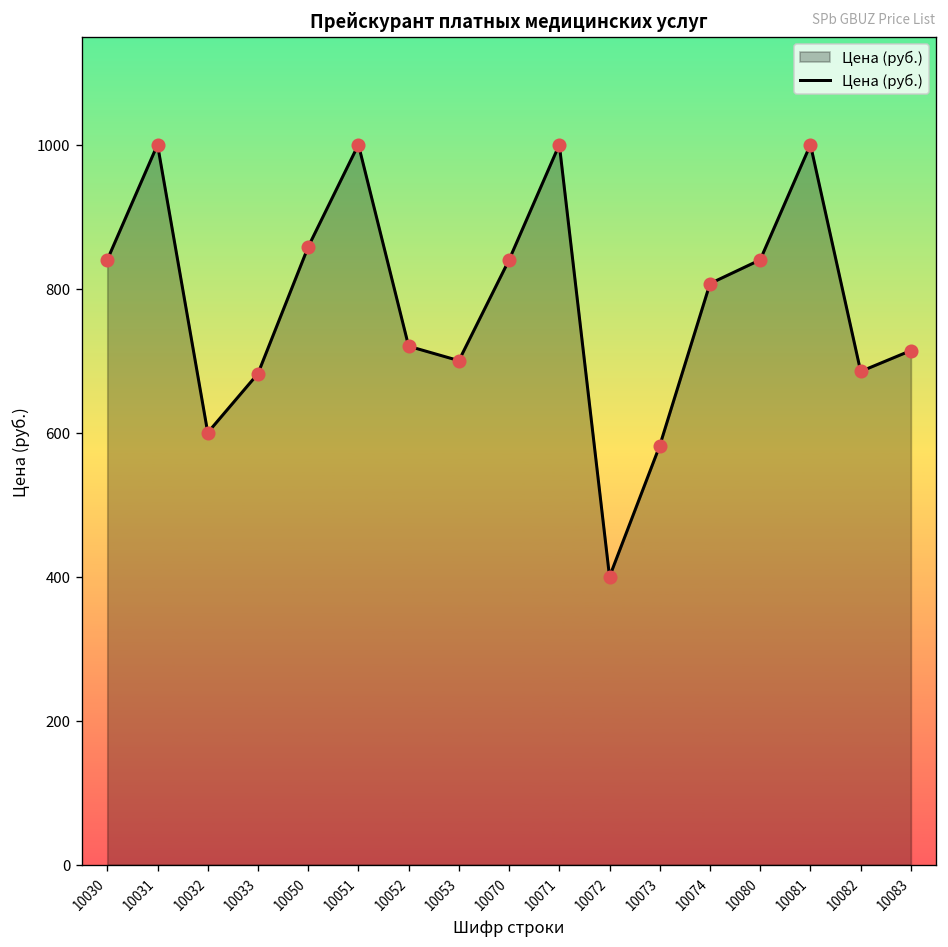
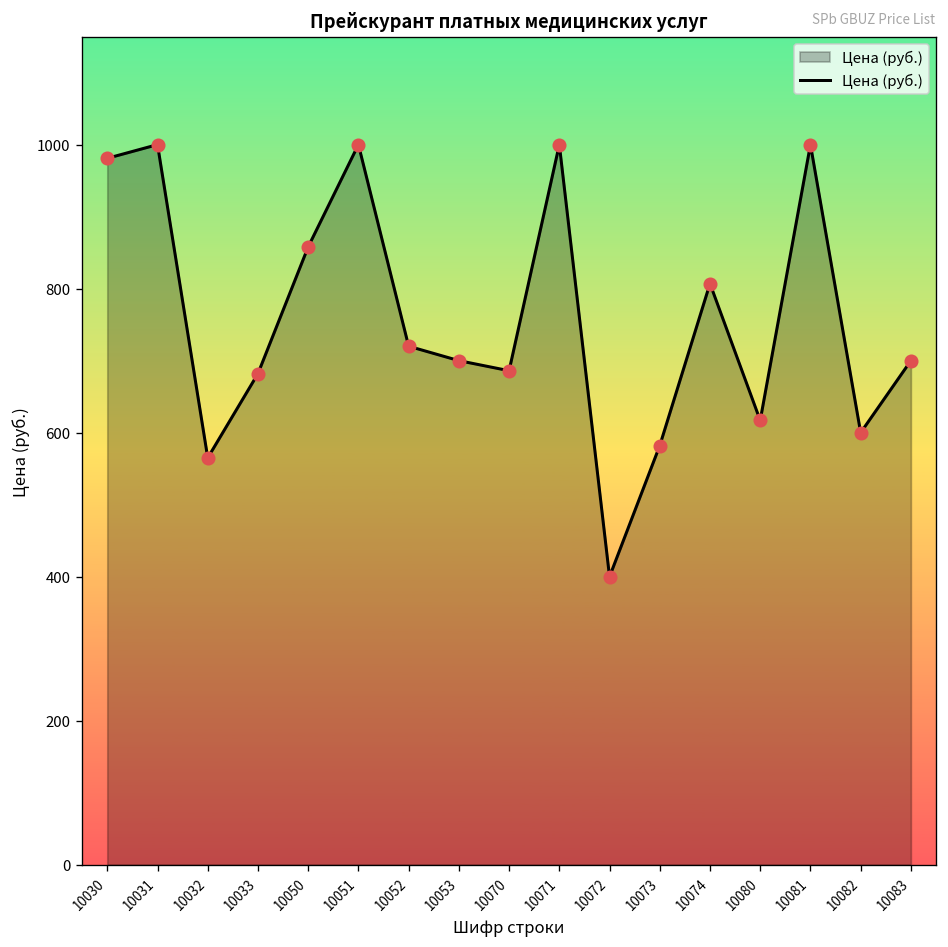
10030: 840 -> 980
10032: 600 -> 570
10070: 840 -> 690
10080: 840 -> 620
10082: 690 -> 600
10083: 710 -> 700
